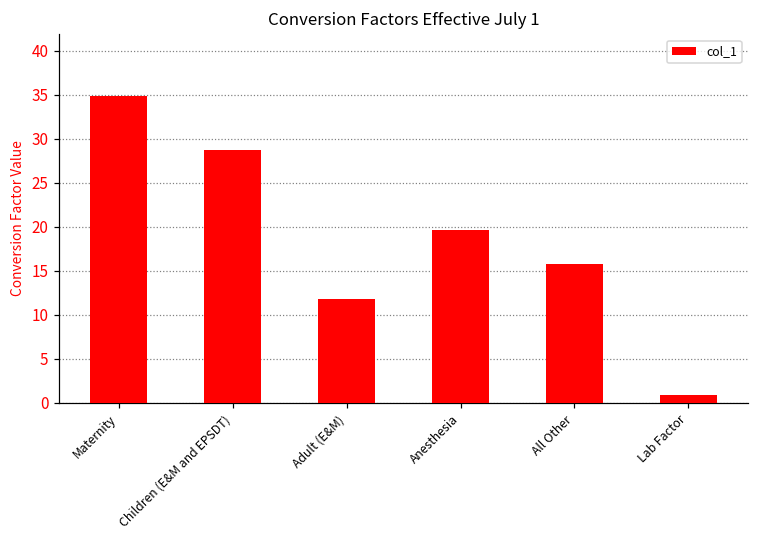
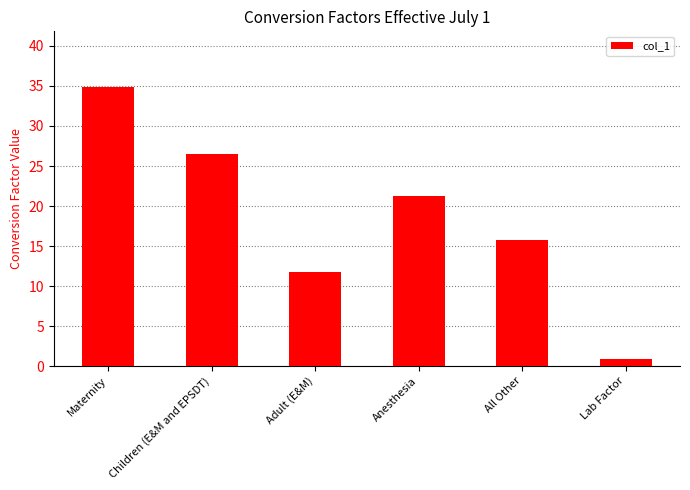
Children (E&M and EPSDT): 29 -> 27
Anesthesia: 20 -> 21
